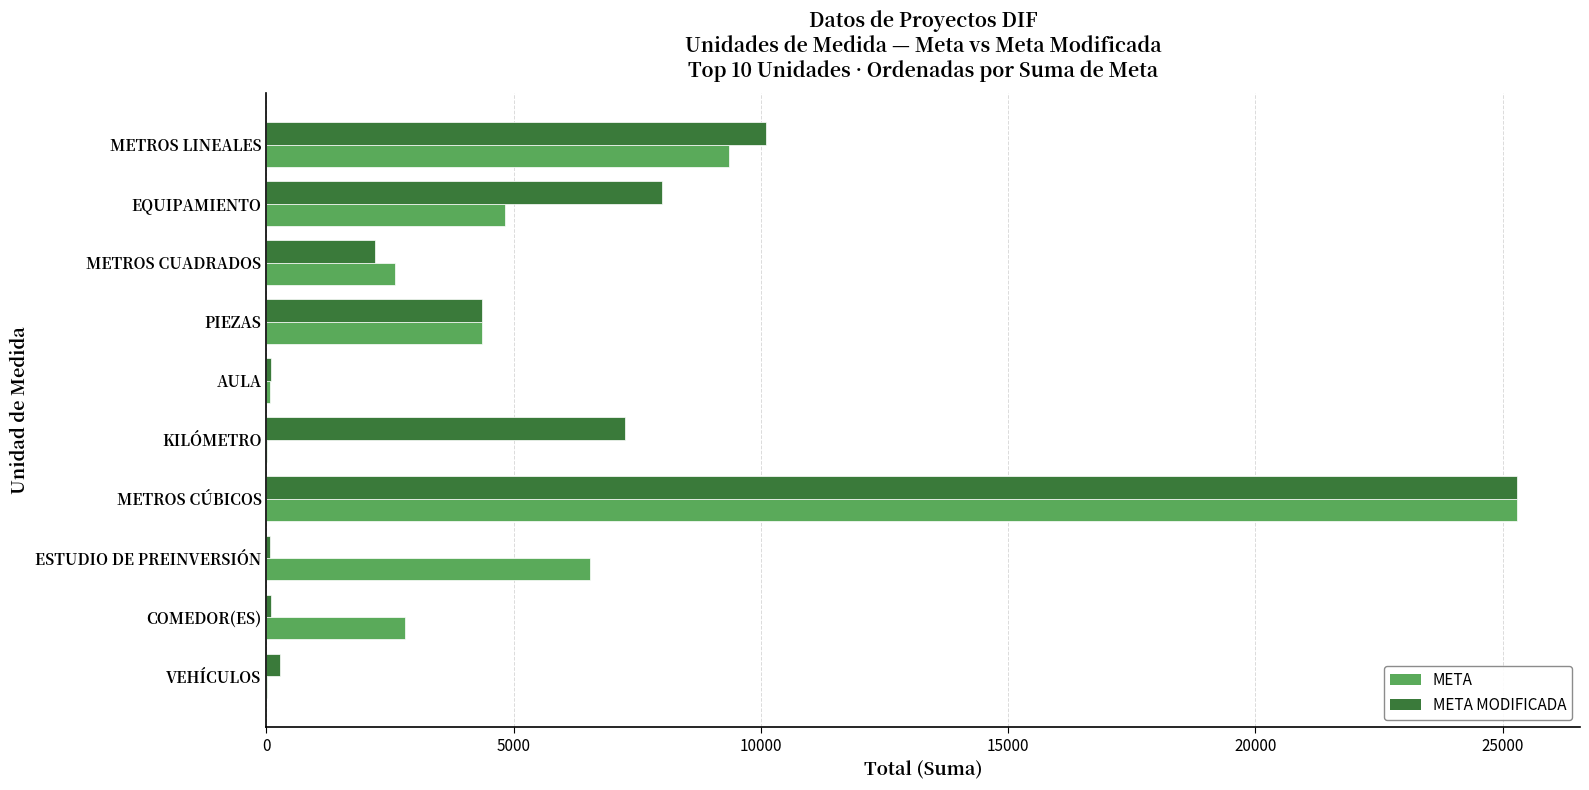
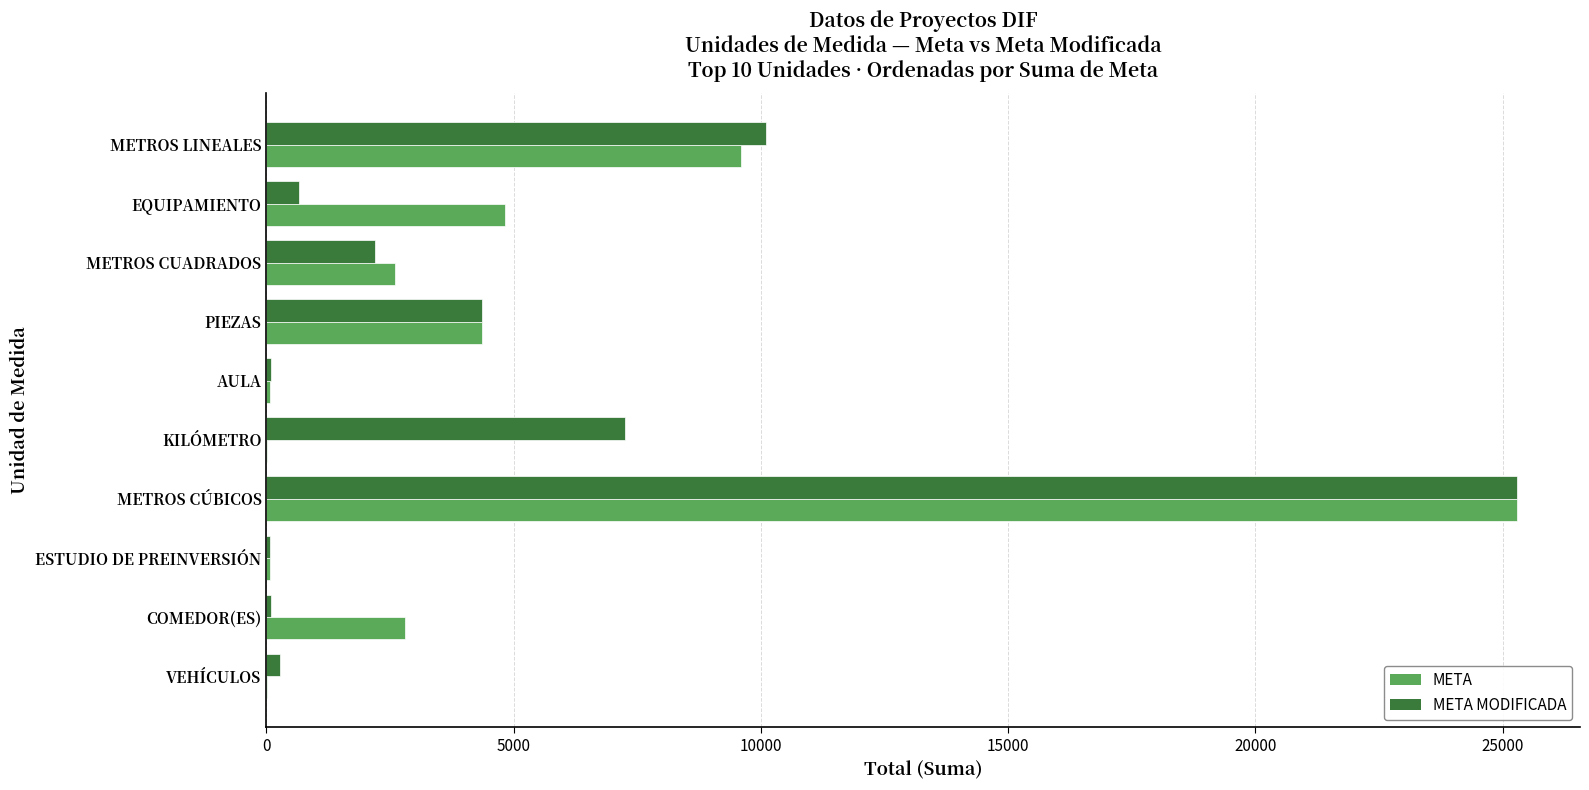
META, METROS LINEALES: 9300 -> 9600
META MODIFICADA, EQUIPAMIENTO: 8000 -> 700
META, ESTUDIO DE PREINVERSIÓN: 6500 -> 100
